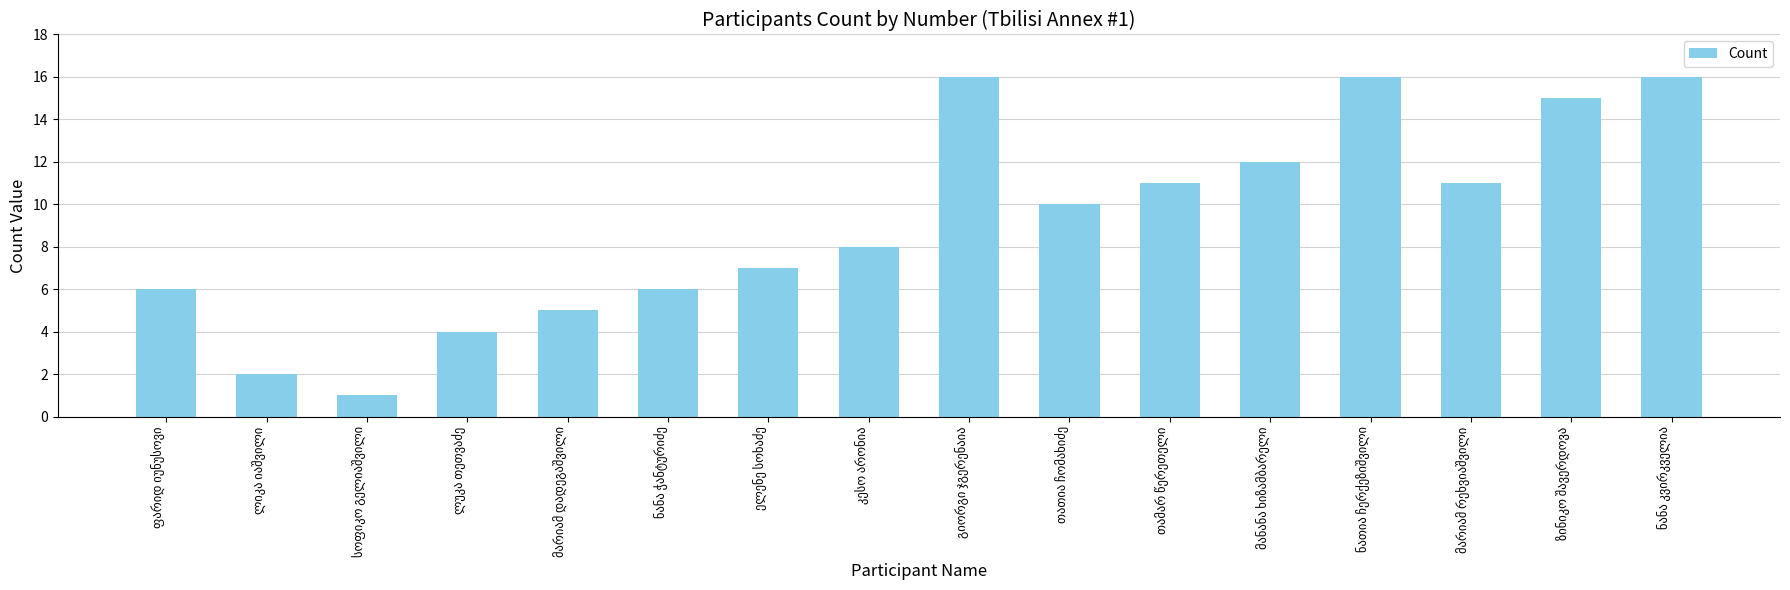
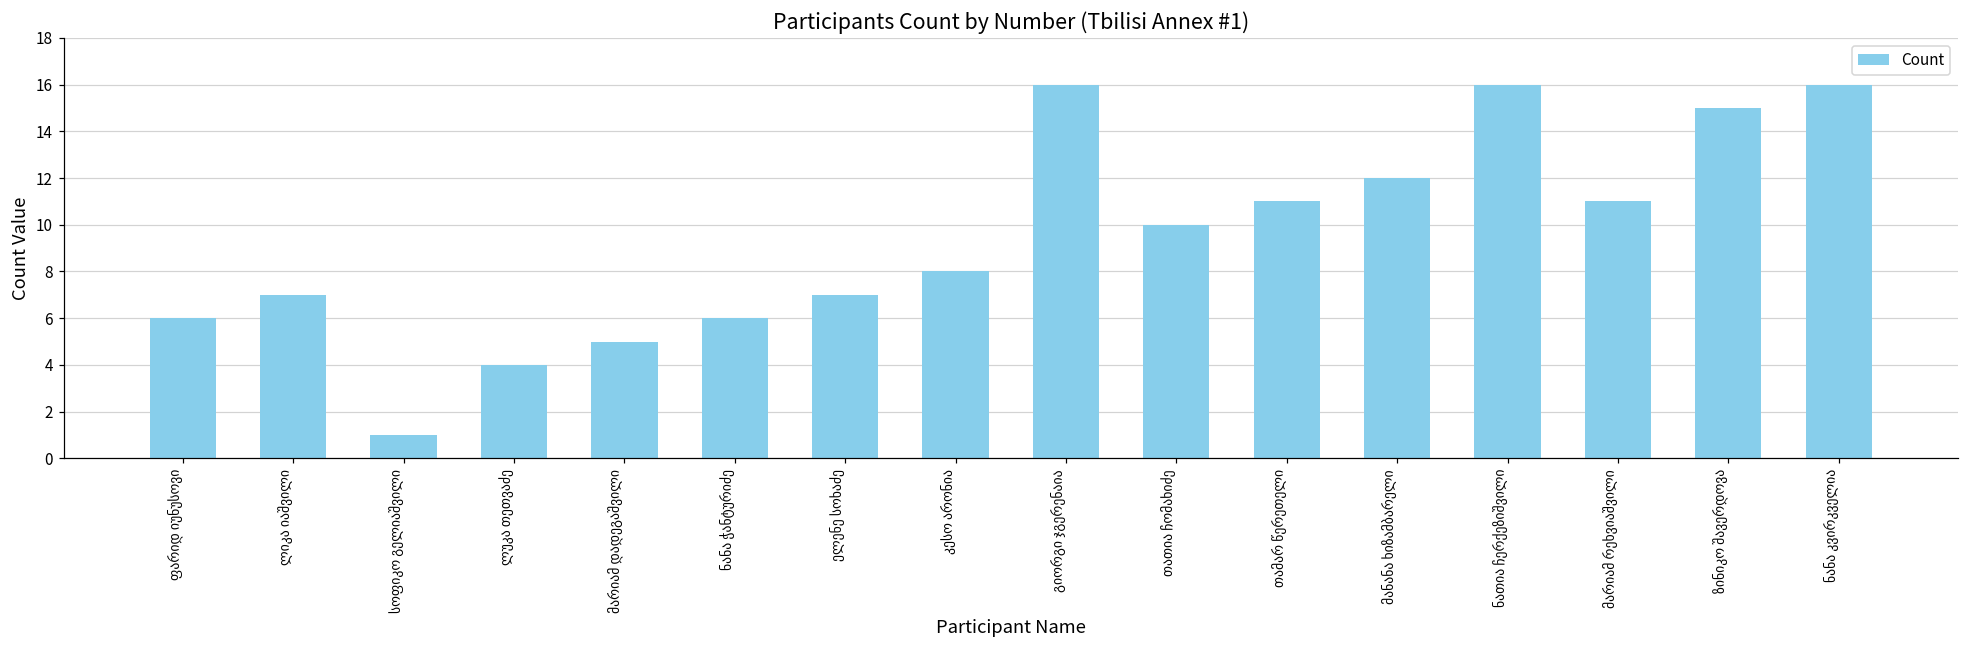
ლიკა იაშვილი: 2 -> 7
